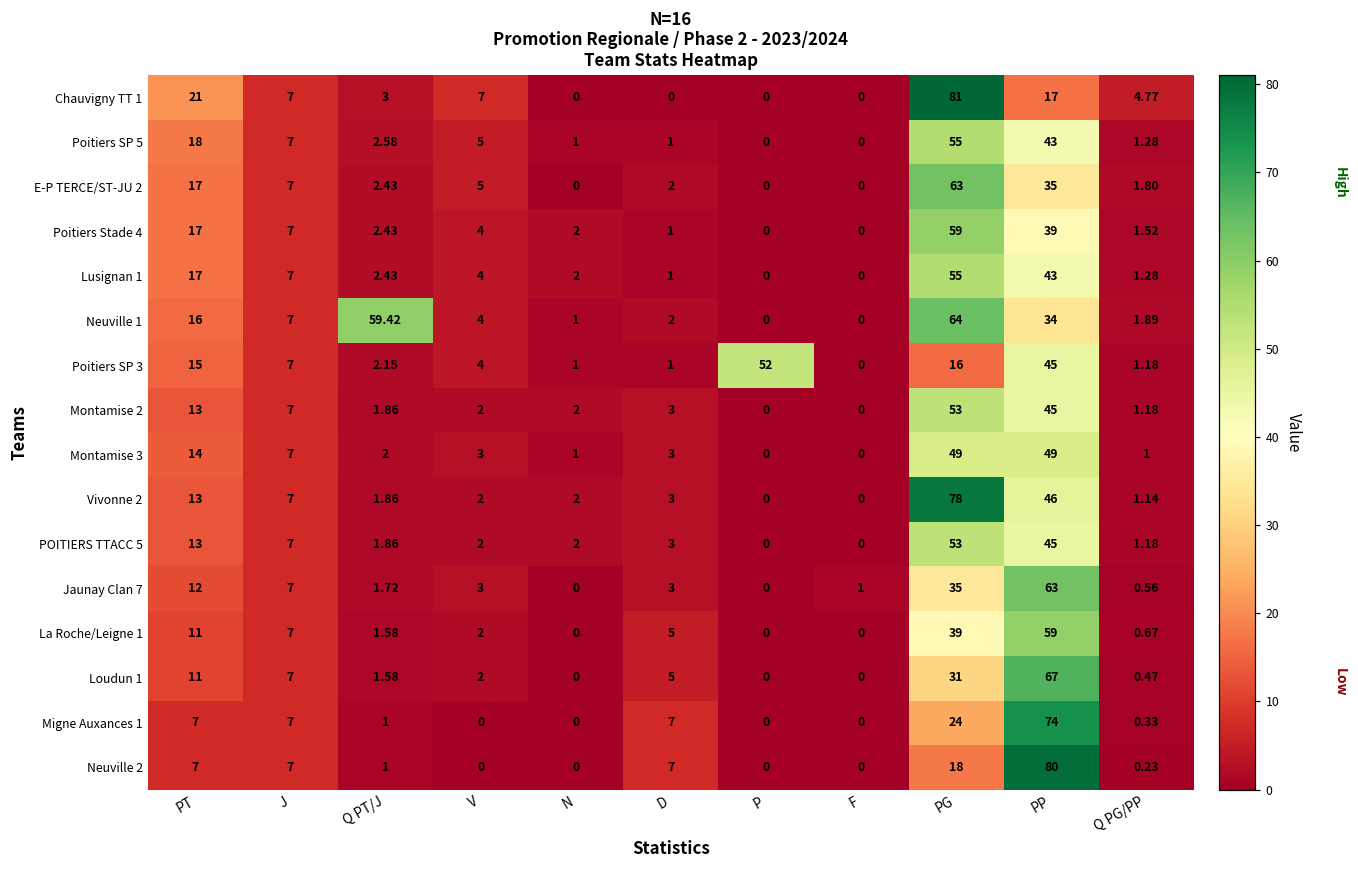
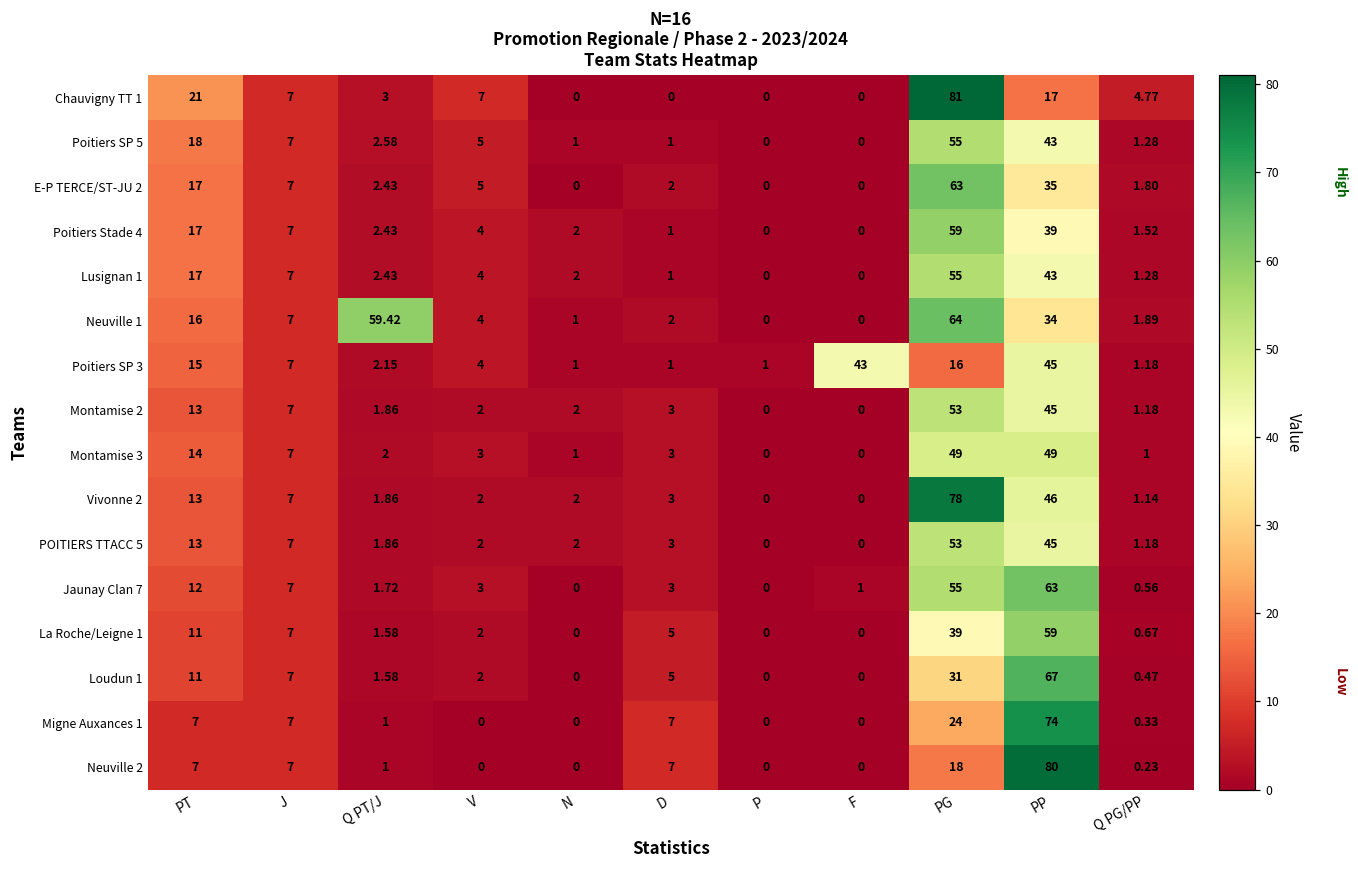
Poitiers SP 3, P: 52 -> 1
Poitiers SP 3, F: 0 -> 43
Jaunay Clan 7, PG: 35 -> 55
